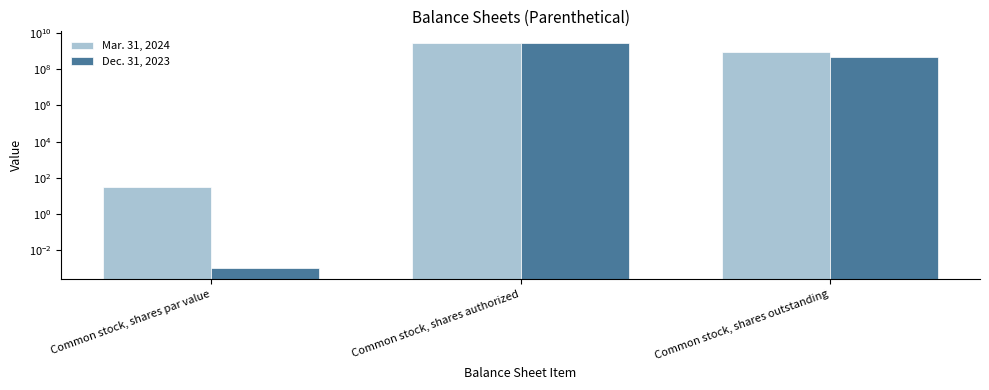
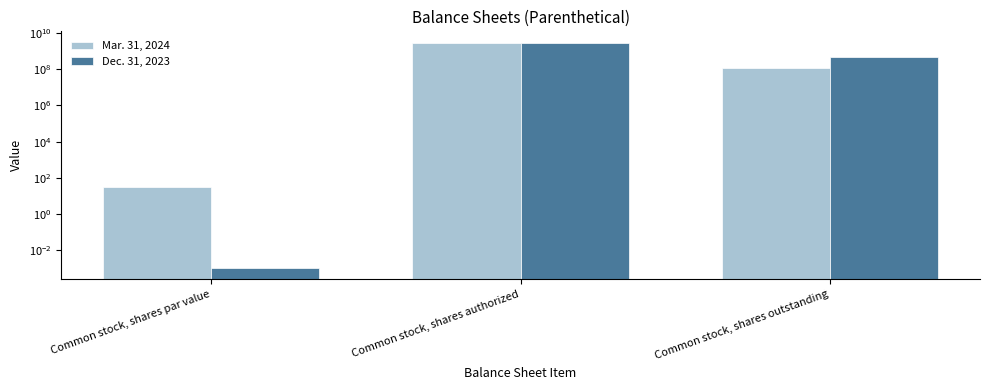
Mar. 31, 2024, Common stock, shares outstanding: 1000000000 -> 100000000
